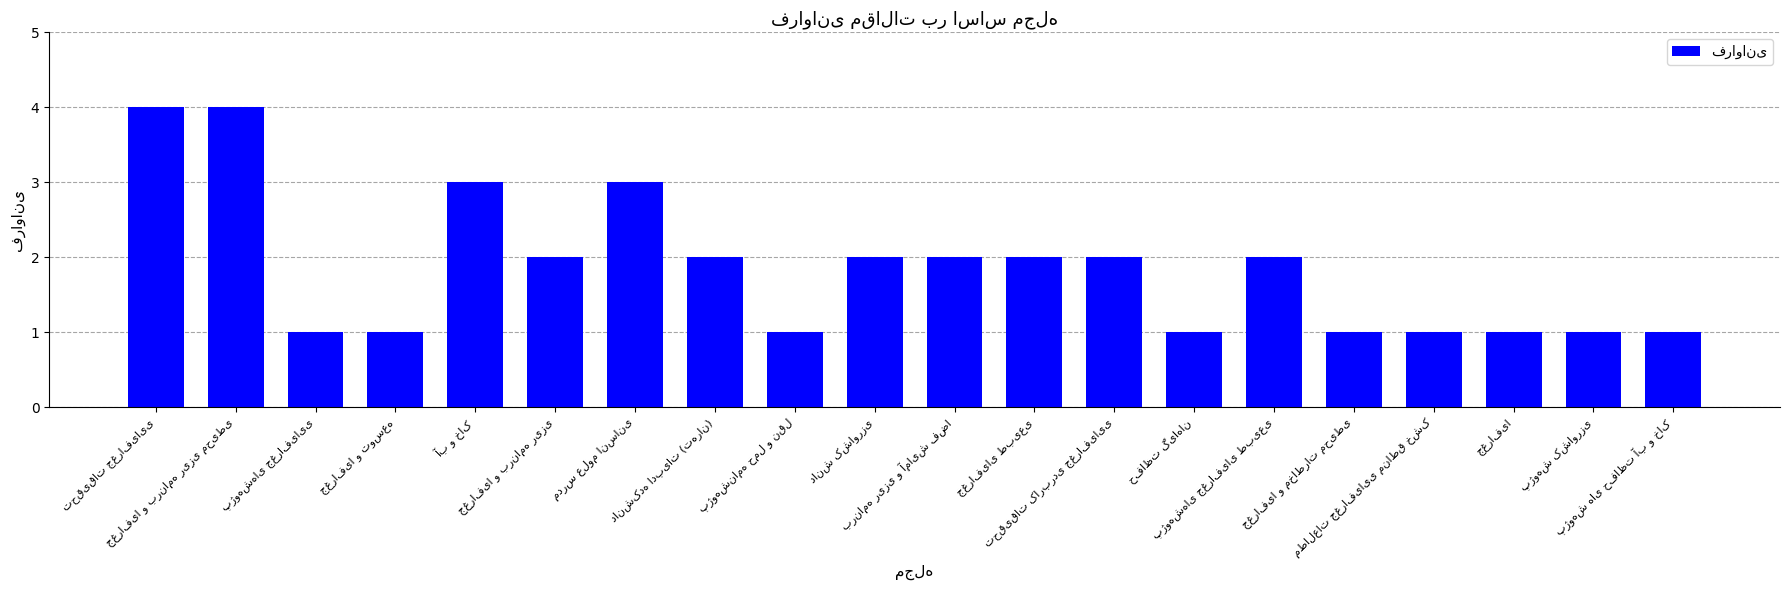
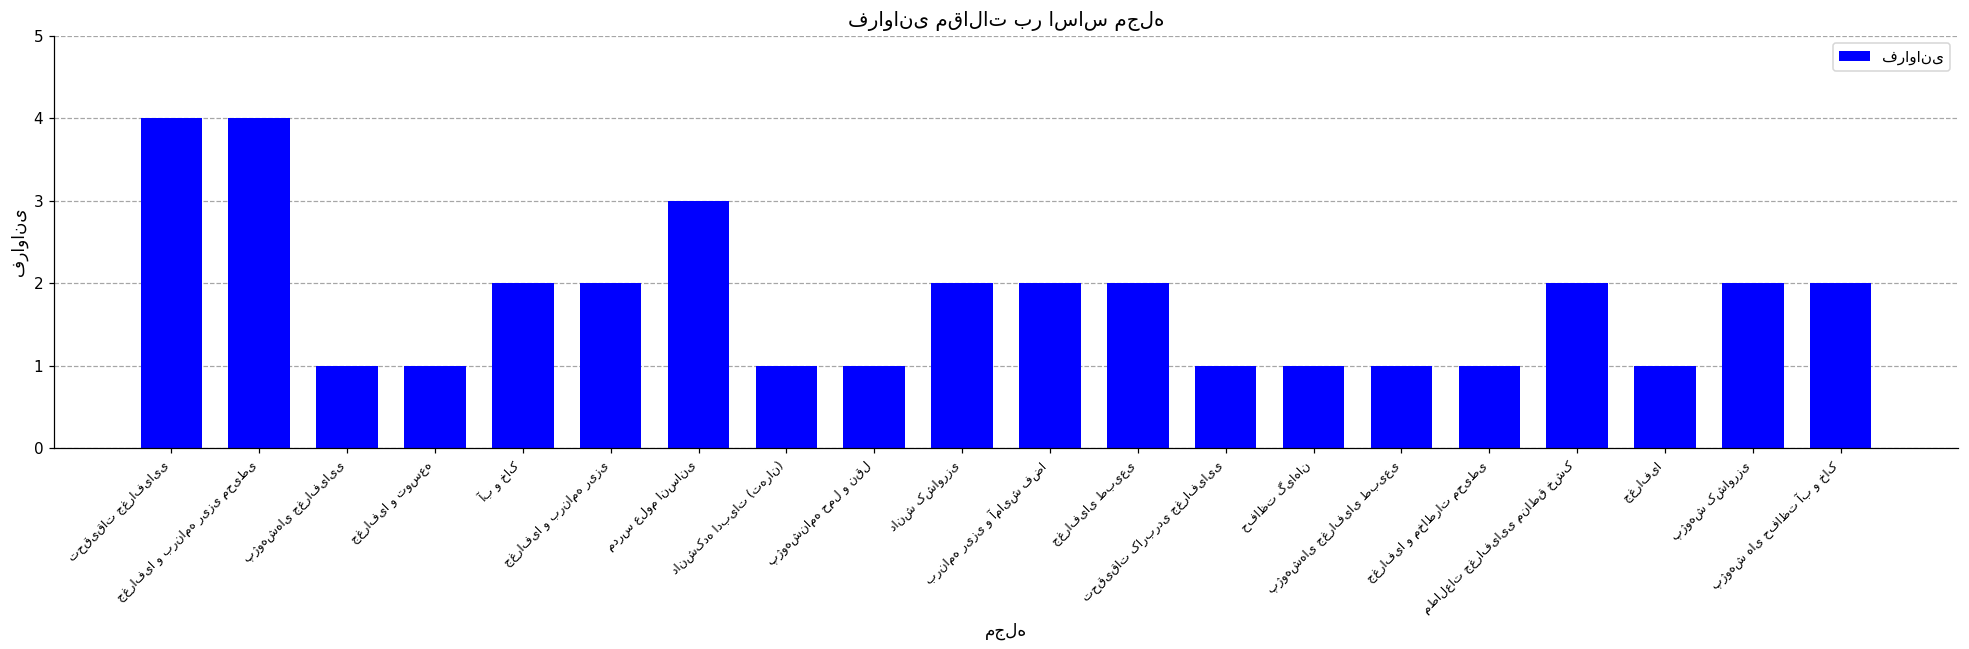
آب و خاک: 3 -> 2
دانشکده ادبیات (تهران): 2 -> 1
تحقیقات کاربردی جغرافیایی: 2 -> 1
پژوهشهای جغرافیای طبیعی: 2 -> 1
مطالعات جغرافیایی مناطق خشک: 1 -> 2
پژوهش کشاورزی: 1 -> 2
پژوهش های حفاظت آب و خاک: 1 -> 2
